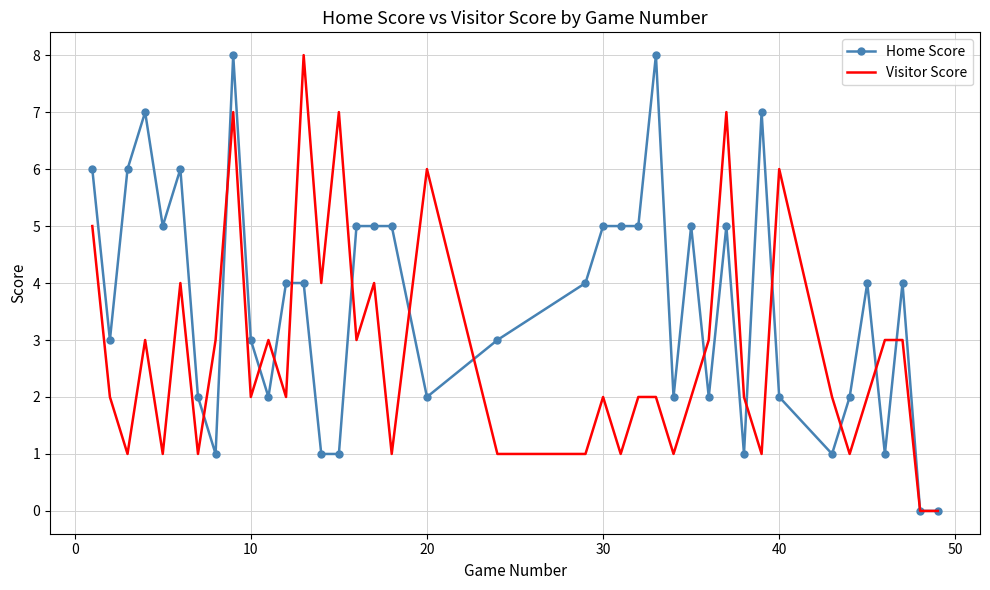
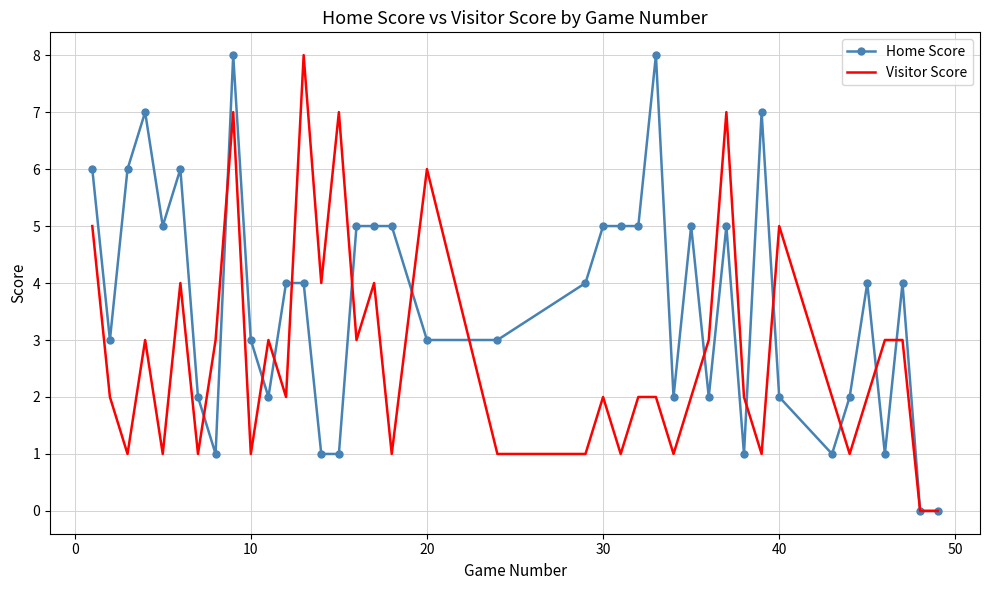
Visitor Score, 10: 2 -> 1
Home Score, 20: 2 -> 3
Visitor Score, 40: 6 -> 5
